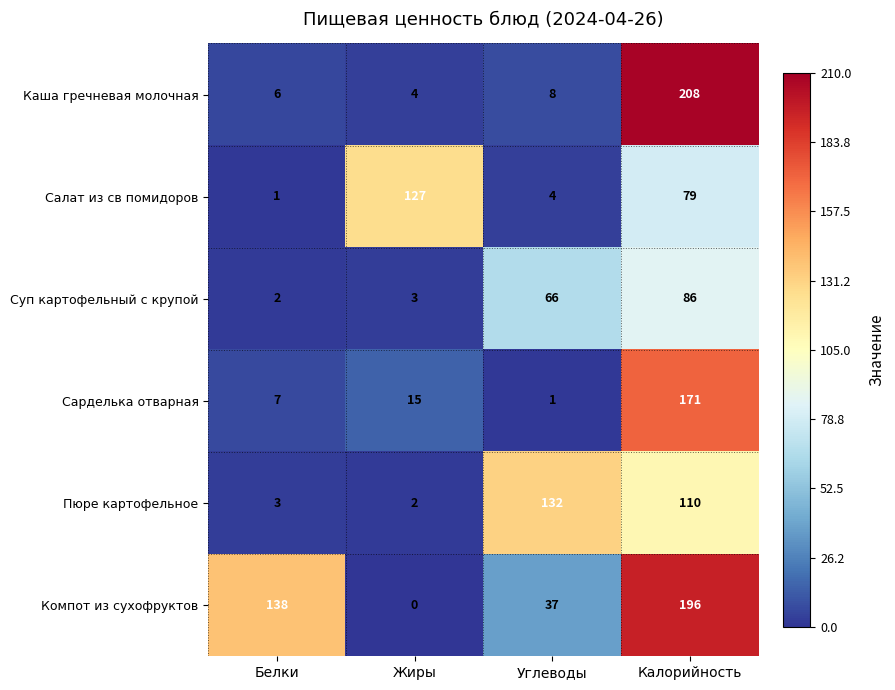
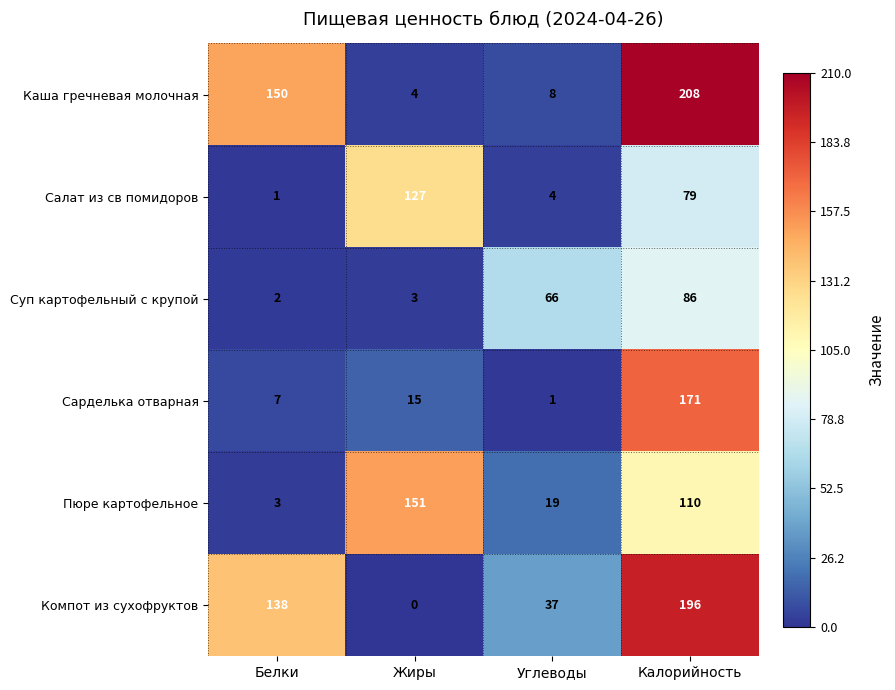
Каша гречневая молочная, Белки: 6 -> 150
Пюре картофельное, Жиры: 2 -> 151
Пюре картофельное, Углеводы: 132 -> 19
